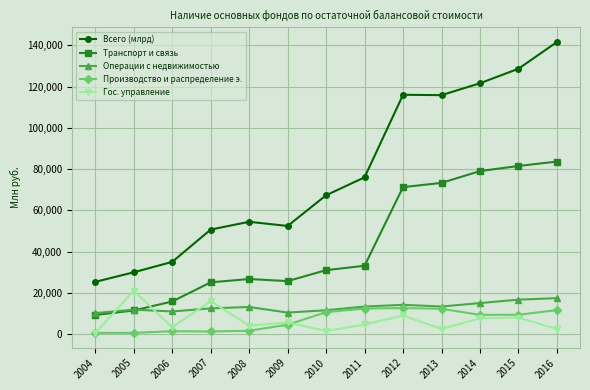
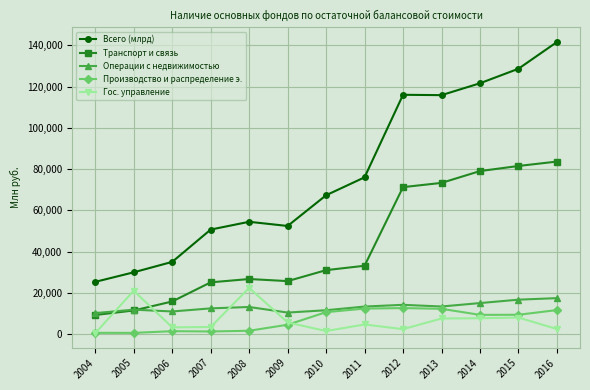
Гос. управление, 2007: 16,000 -> 4,000
Гос. управление, 2008: 4,000 -> 22,000
Гос. управление, 2012: 9,000 -> 2,000
Гос. управление, 2013: 3,000 -> 8,000
